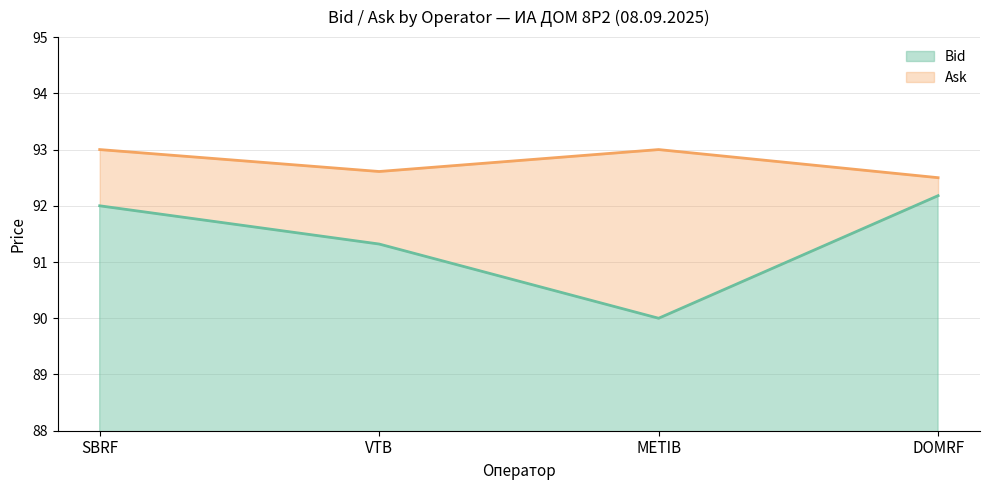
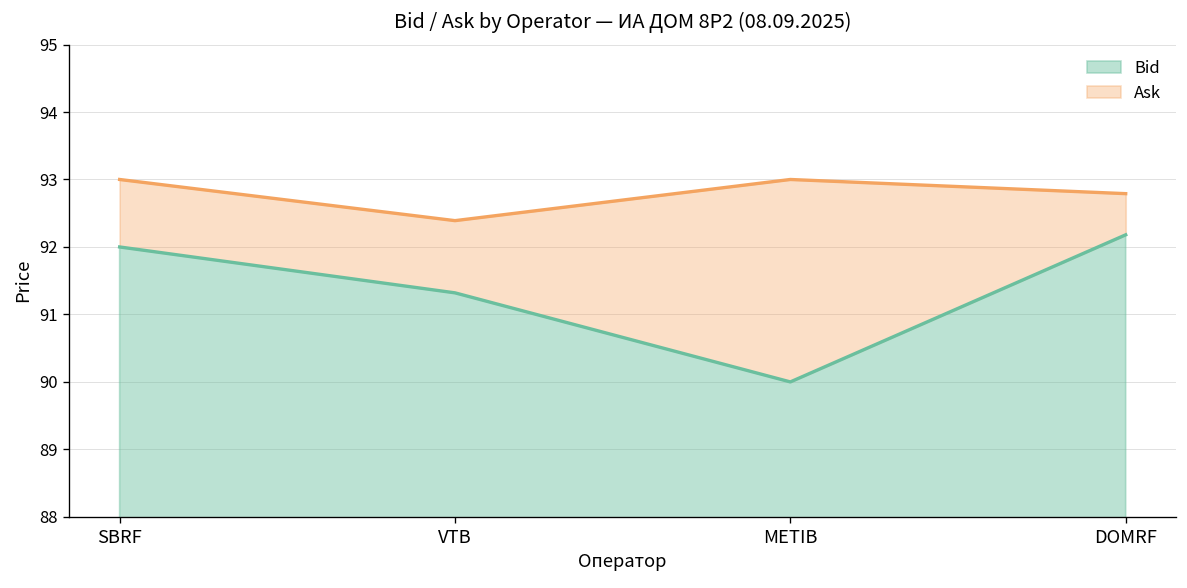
Ask, VTB: 92.6 -> 92.4
Ask, DOMRF: 92.5 -> 92.8
